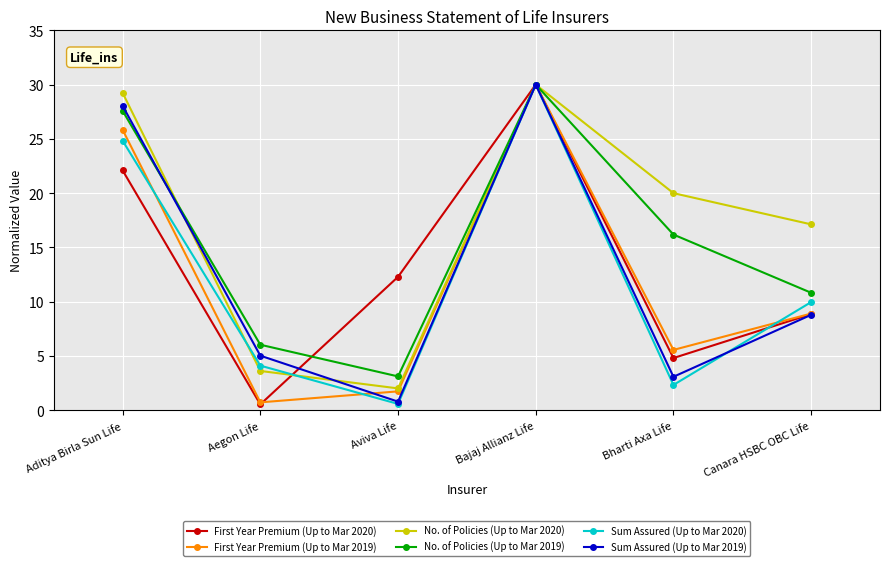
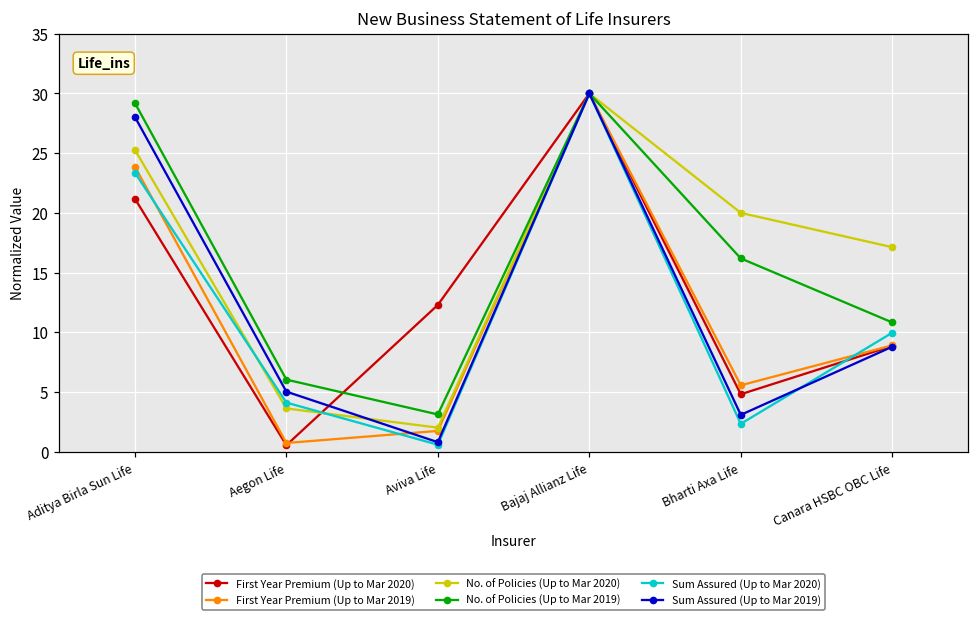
First Year Premium (Up to Mar 2020), Aditya Birla Sun Life: 22.1 -> 21.2
First Year Premium (Up to Mar 2019), Aditya Birla Sun Life: 25.8 -> 23.9
No. of Policies (Up to Mar 2020), Aditya Birla Sun Life: 29.2 -> 25.3
No. of Policies (Up to Mar 2019), Aditya Birla Sun Life: 27.6 -> 29.2
Sum Assured (Up to Mar 2020), Aditya Birla Sun Life: 24.8 -> 23.4
